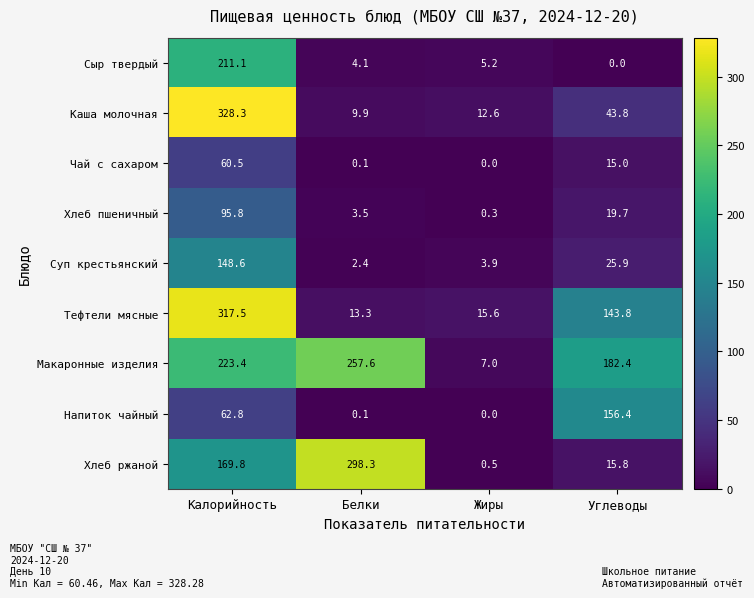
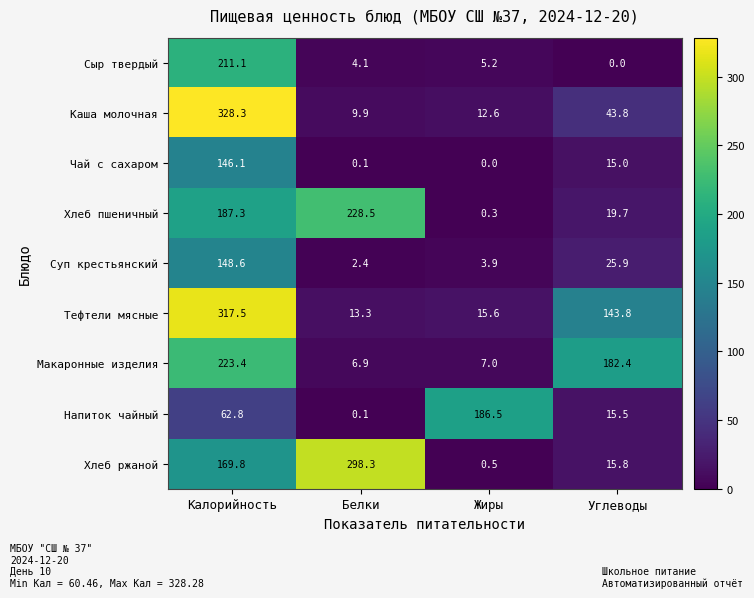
Чай с сахаром, Калорийность: 60.5 -> 146.1
Хлеб пшеничный, Калорийность: 95.8 -> 187.3
Хлеб пшеничный, Белки: 3.5 -> 228.5
Макаронные изделия, Белки: 257.6 -> 6.9
Напиток чайный, Жиры: 0.0 -> 186.5
Напиток чайный, Углеводы: 156.4 -> 15.5
